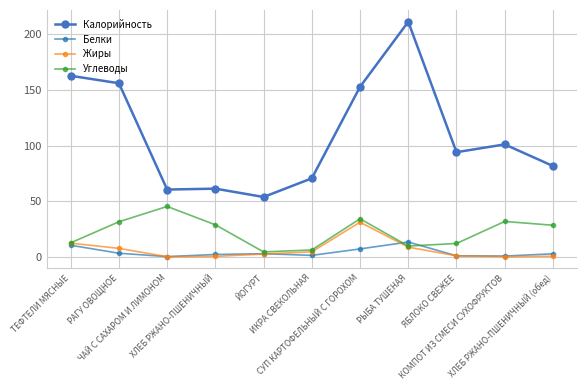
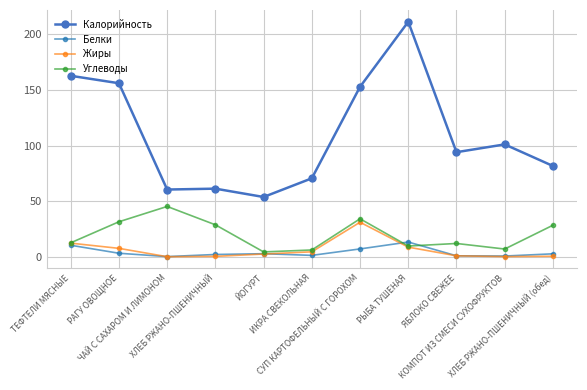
Углеводы, КОМПОТ ИЗ СМЕСИ СУХОФРУКТОВ: 32 -> 7
